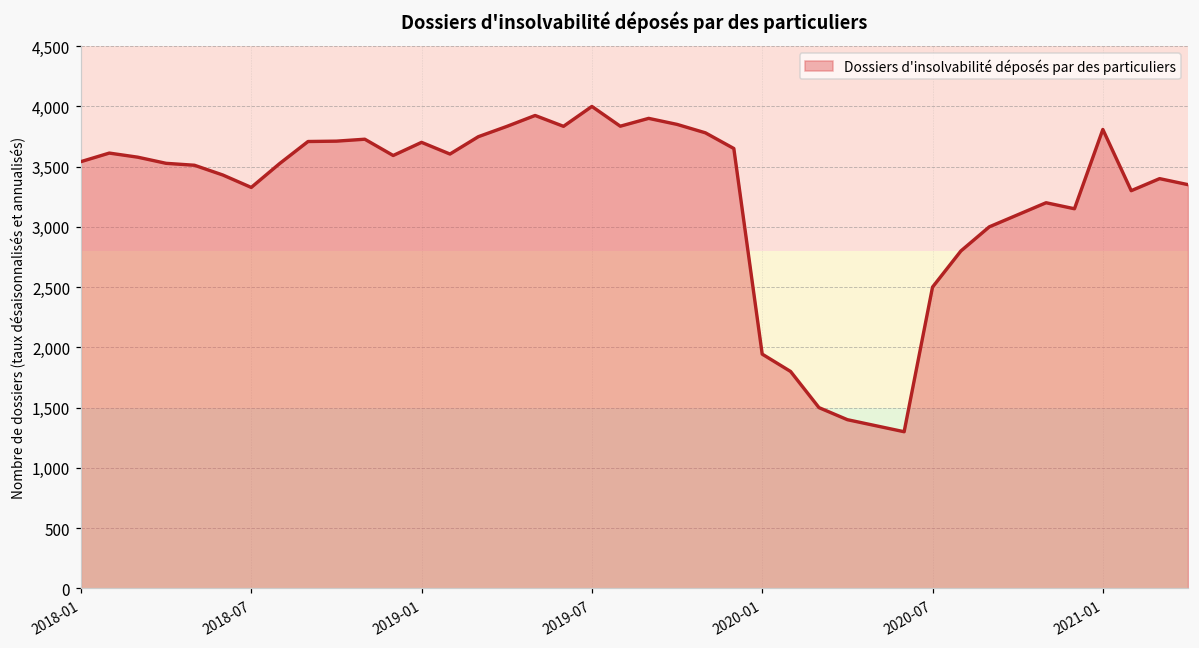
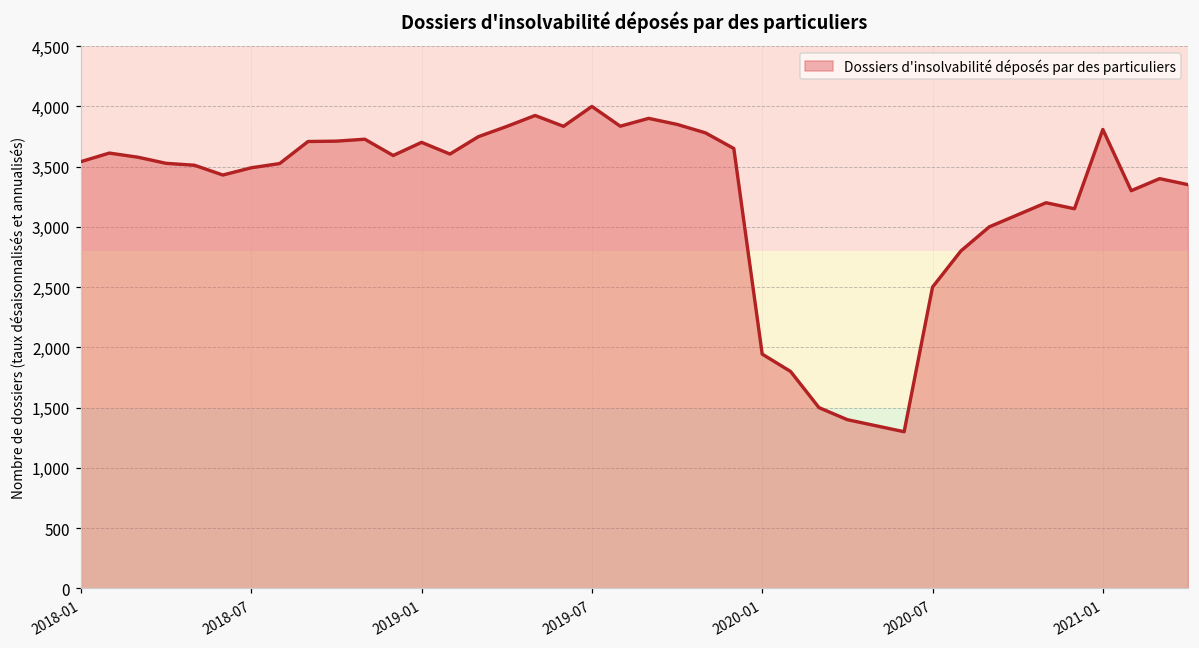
2018-07: 3,330 -> 3,490
